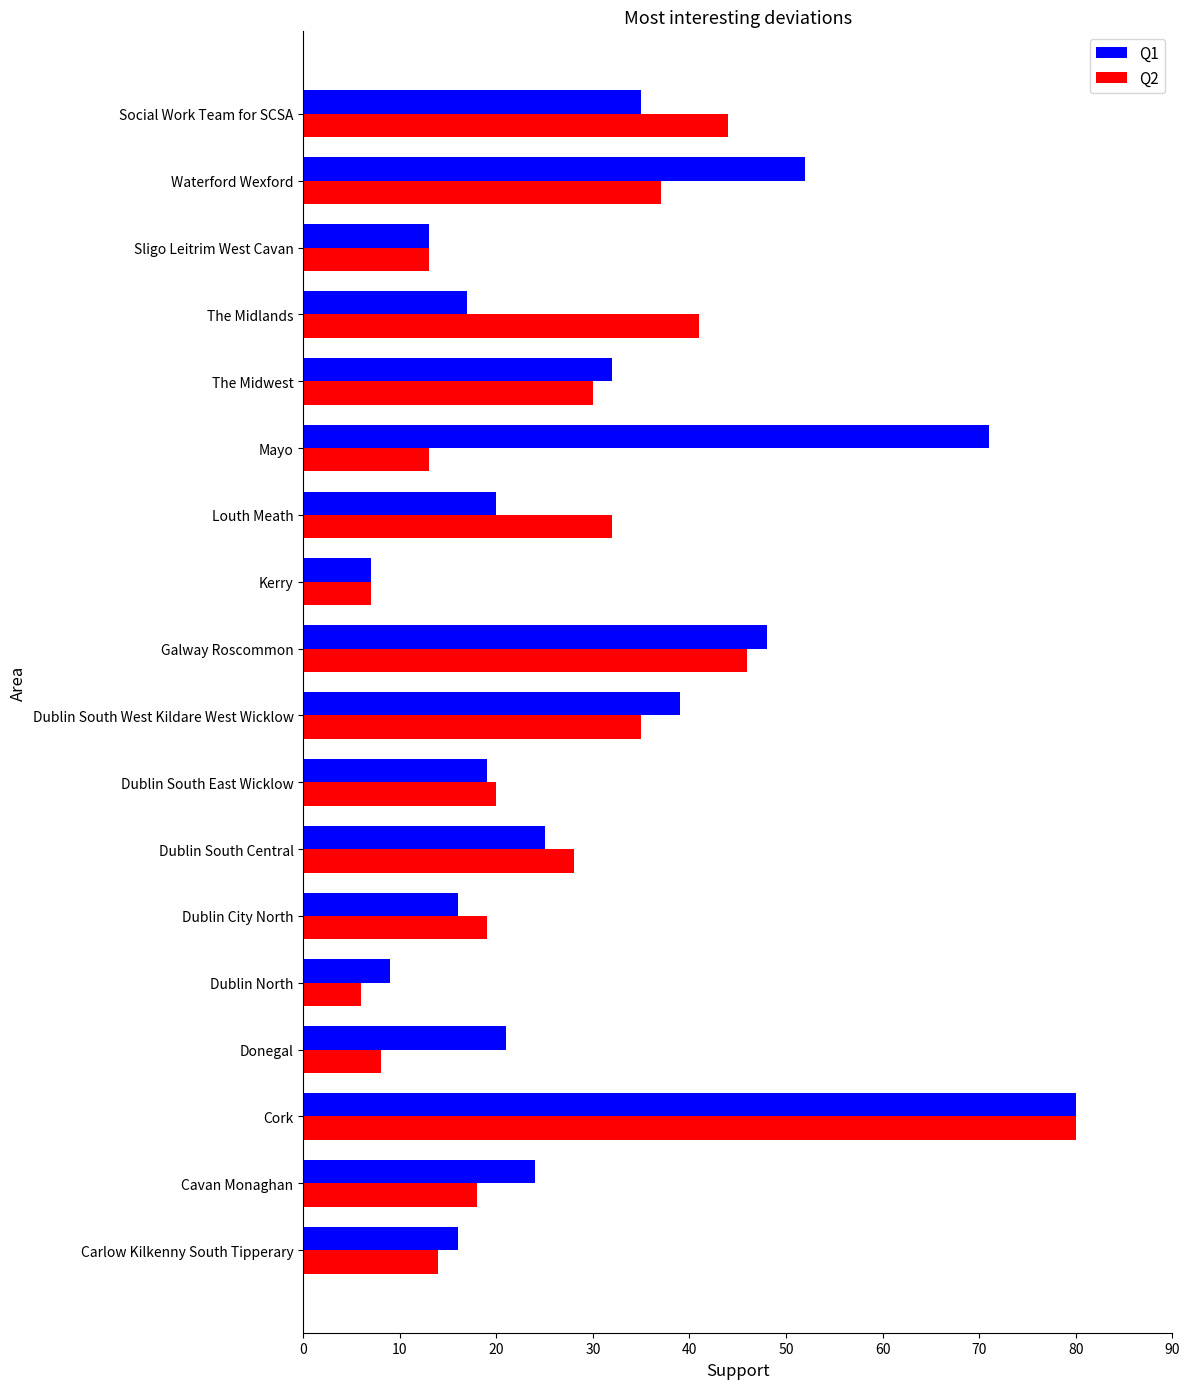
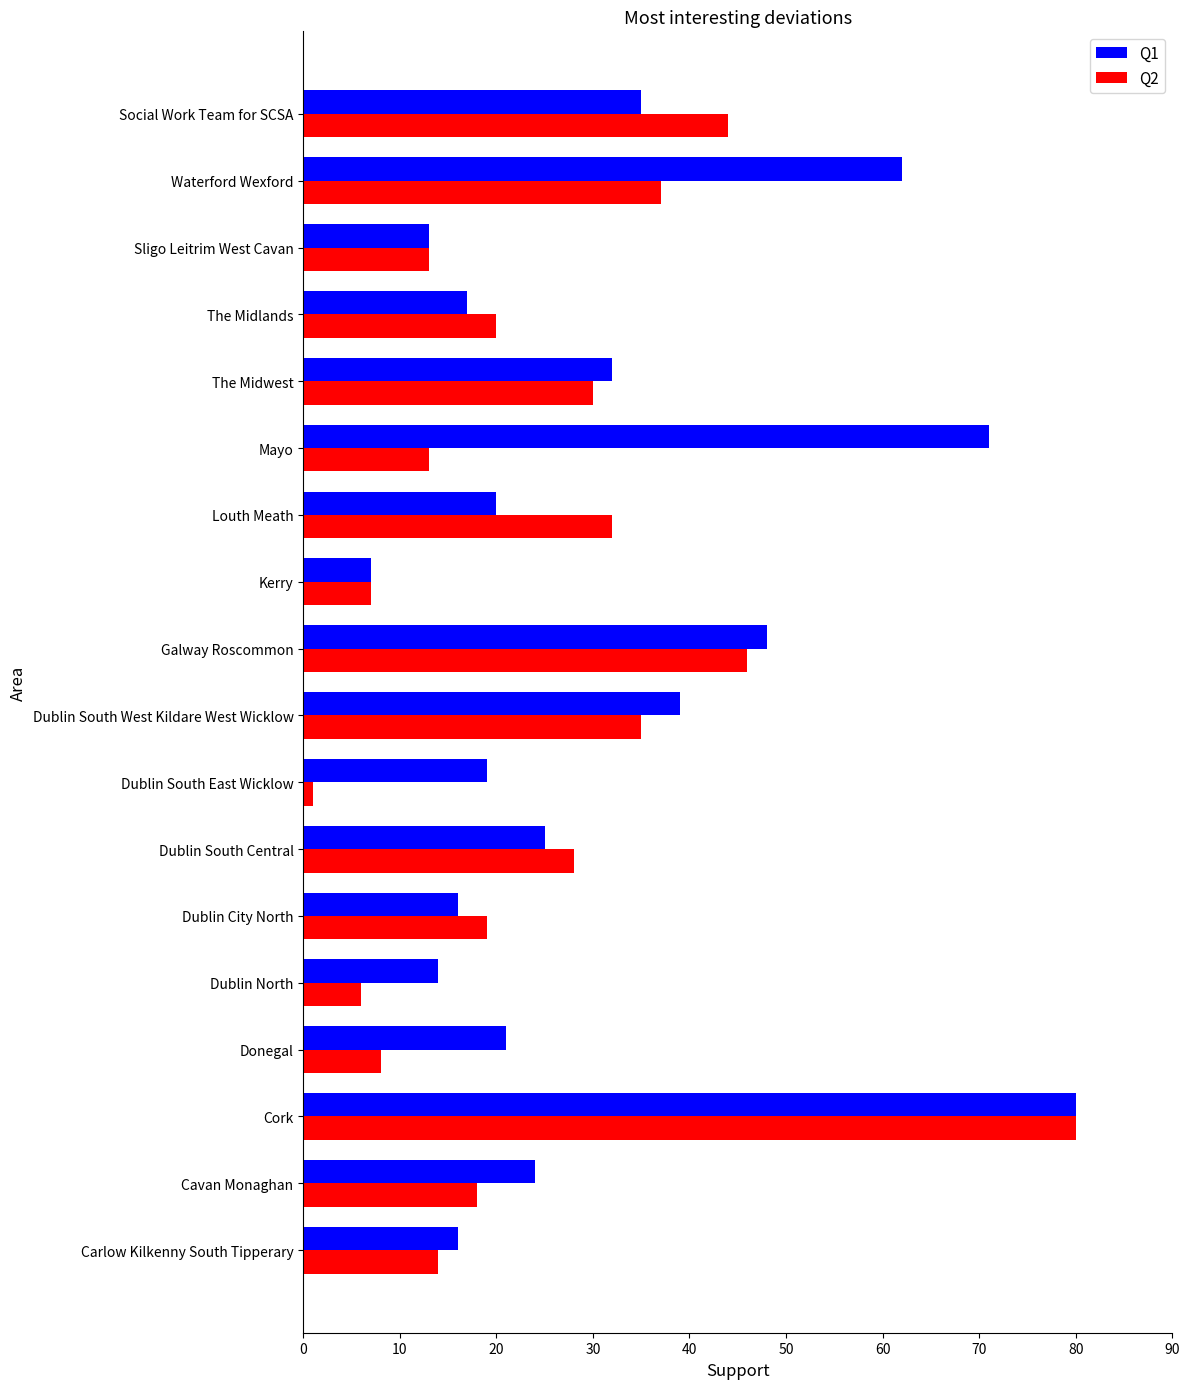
Q1, Waterford Wexford: 52 -> 62
Q2, The Midlands: 41 -> 20
Q2, Dublin South East Wicklow: 20 -> 1
Q1, Dublin North: 9 -> 14
